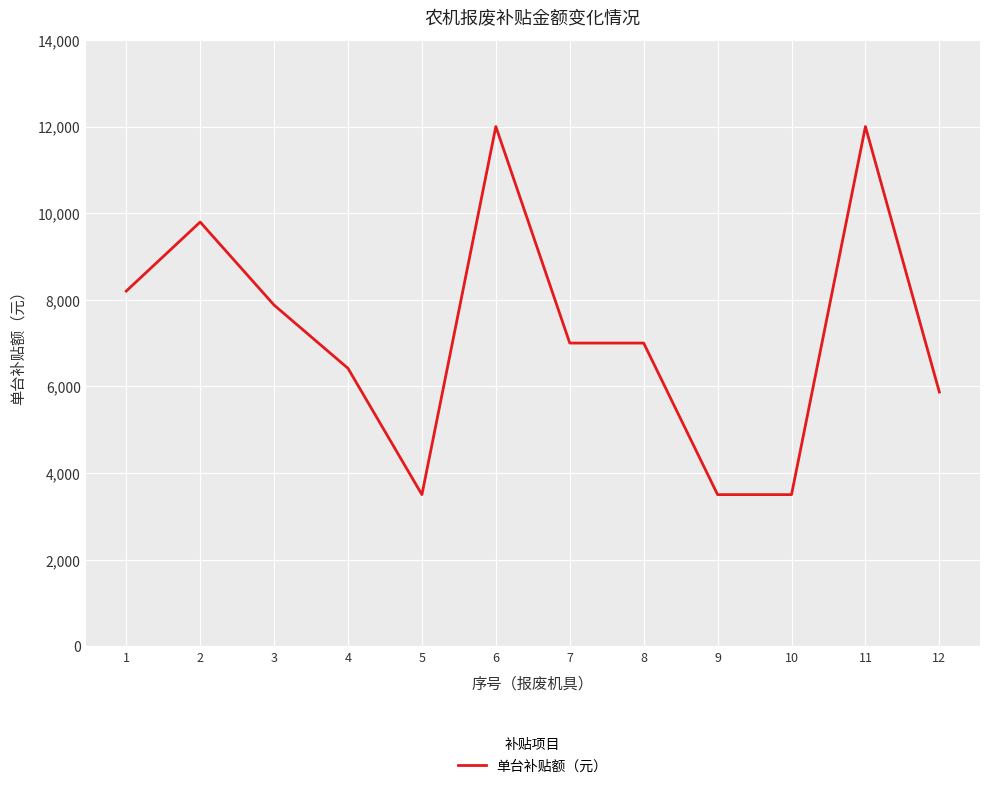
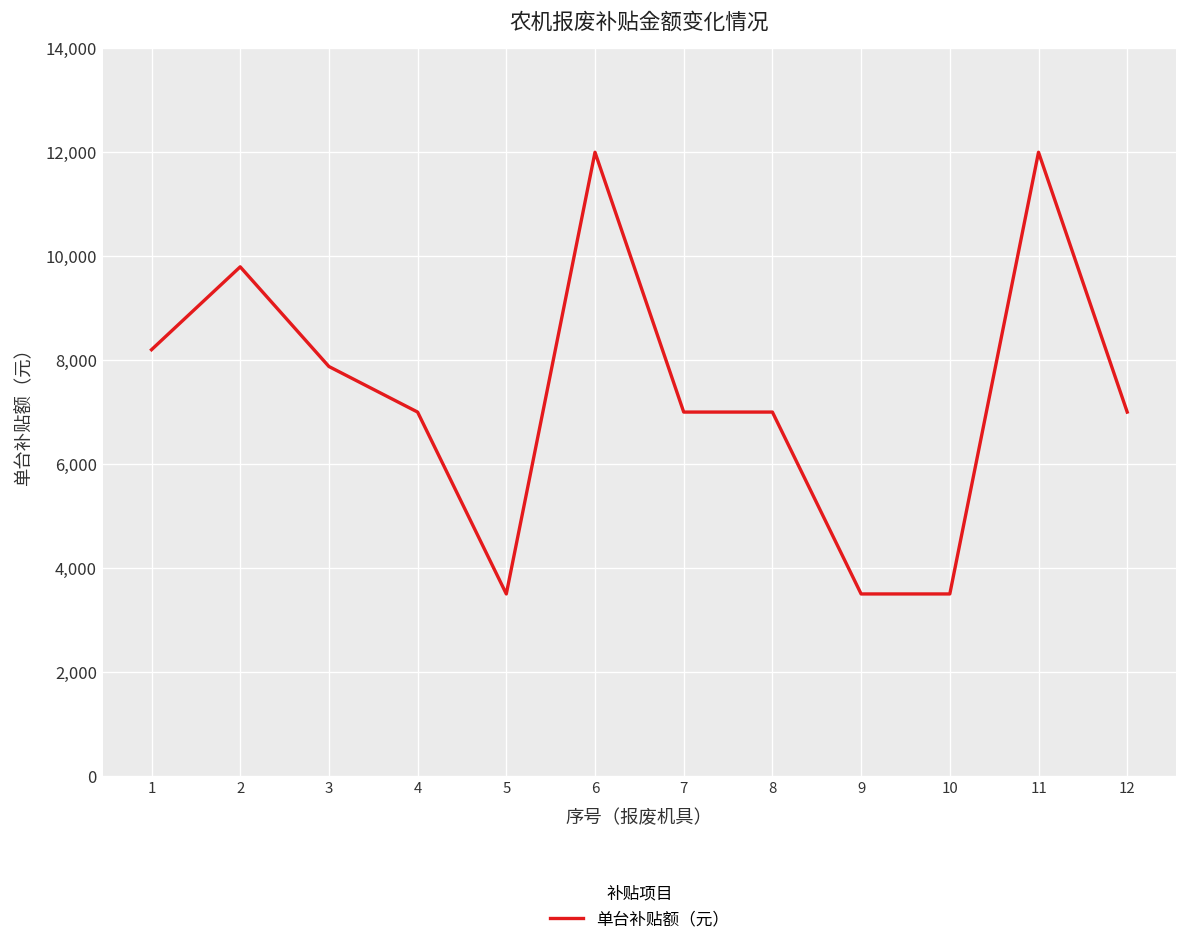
4: 6,400 -> 7,000
12: 5,900 -> 7,000
